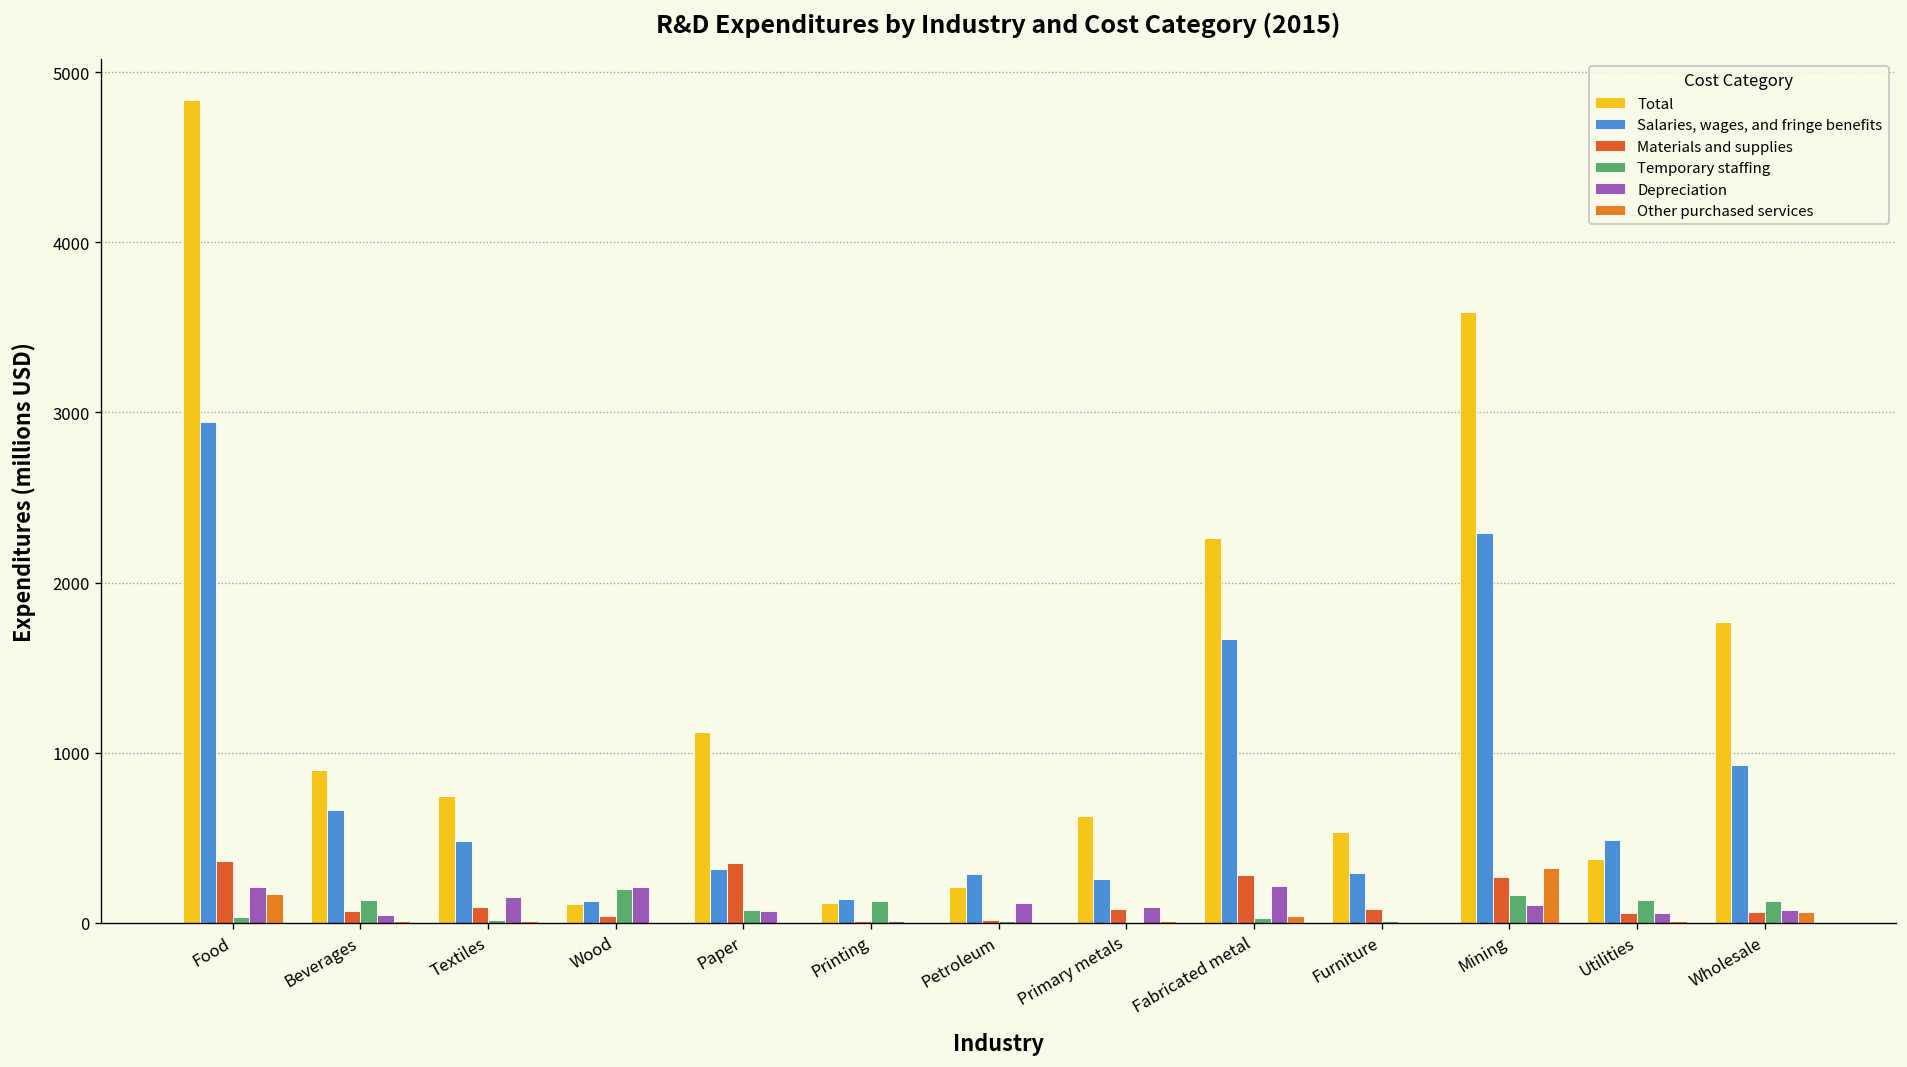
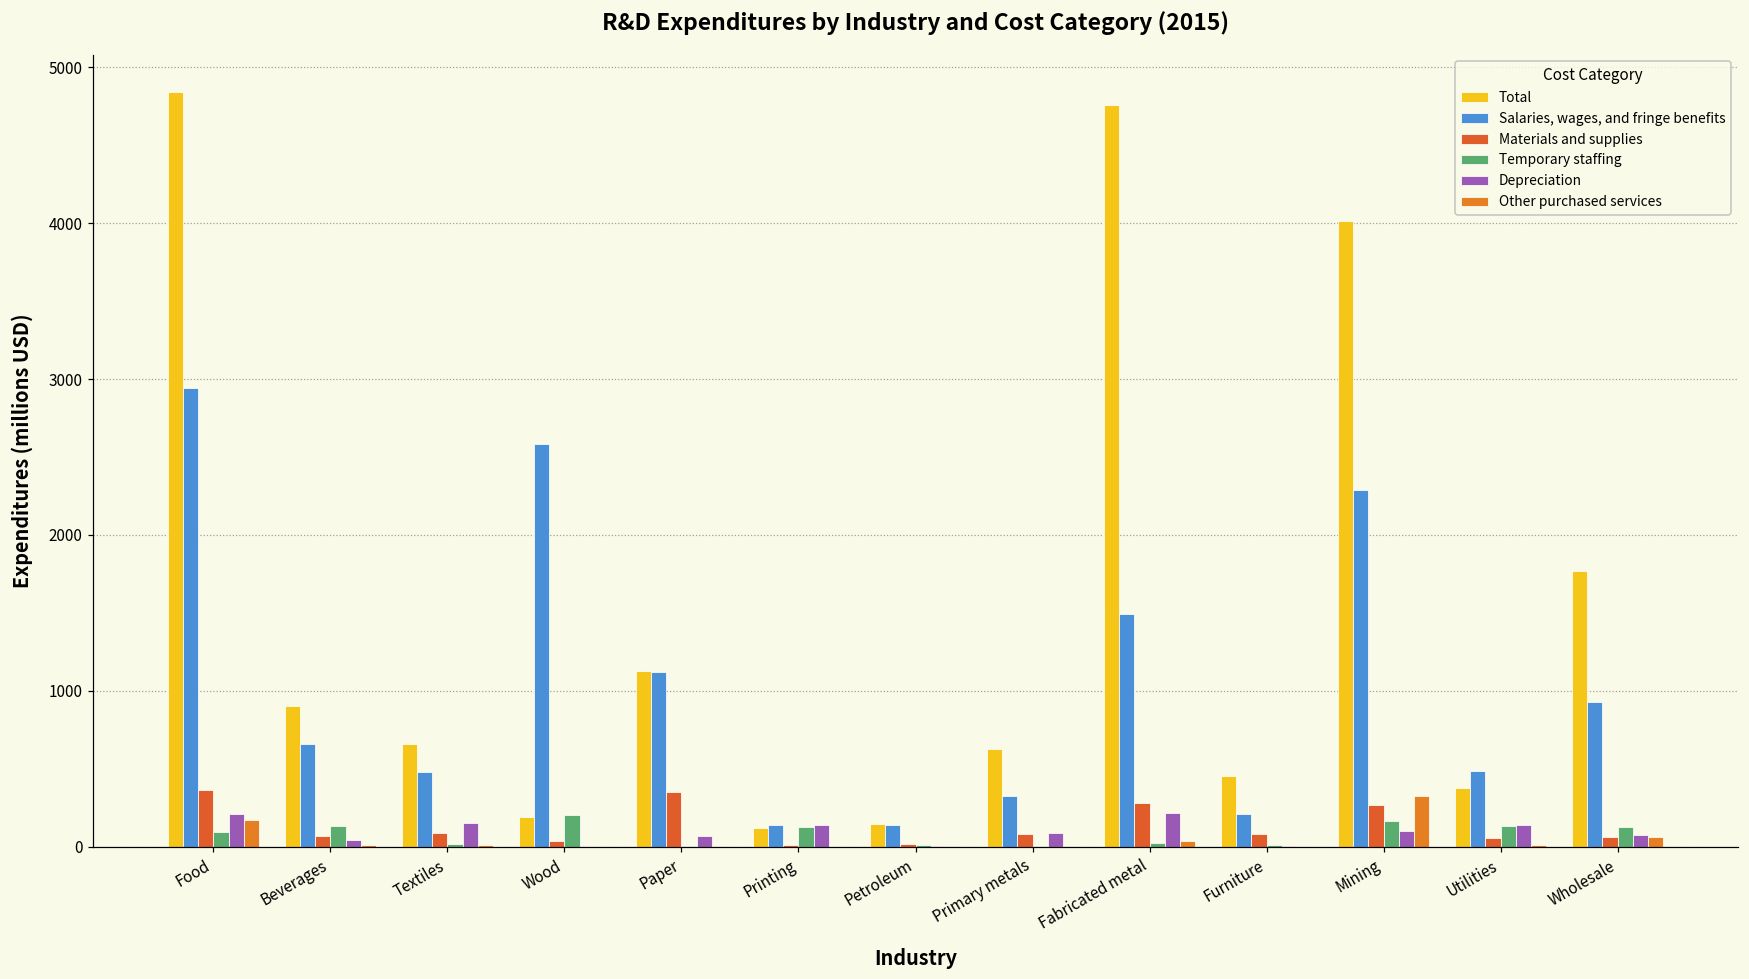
Temporary staffing, Food: 40 -> 100
Total, Textiles: 750 -> 660
Total, Wood: 110 -> 200
Salaries, wages, and fringe benefits, Wood: 130 -> 2590
Depreciation, Wood: 210 -> 0
Salaries, wages, and fringe benefits, Paper: 320 -> 1120
Temporary staffing, Paper: 80 -> 10
Depreciation, Printing: 10 -> 140
Total, Petroleum: 210 -> 150
Salaries, wages, and fringe benefits, Petroleum: 290 -> 140
Depreciation, Petroleum: 120 -> 10
Salaries, wages, and fringe benefits, Primary metals: 260 -> 330
Total, Fabricated metal: 2260 -> 4760
Salaries, wages, and fringe benefits, Fabricated metal: 1670 -> 1500
Total, Furniture: 530 -> 450
Salaries, wages, and fringe benefits, Furniture: 300 -> 210
Total, Mining: 3590 -> 4010
Depreciation, Utilities: 60 -> 140
